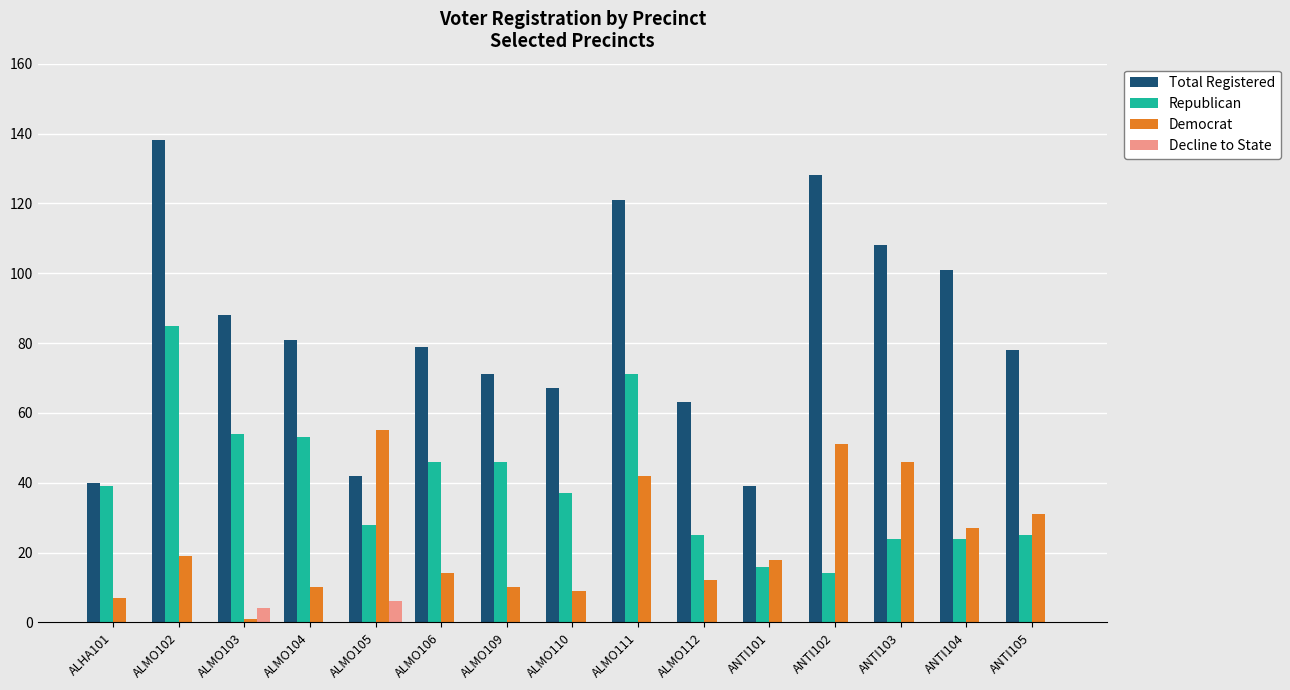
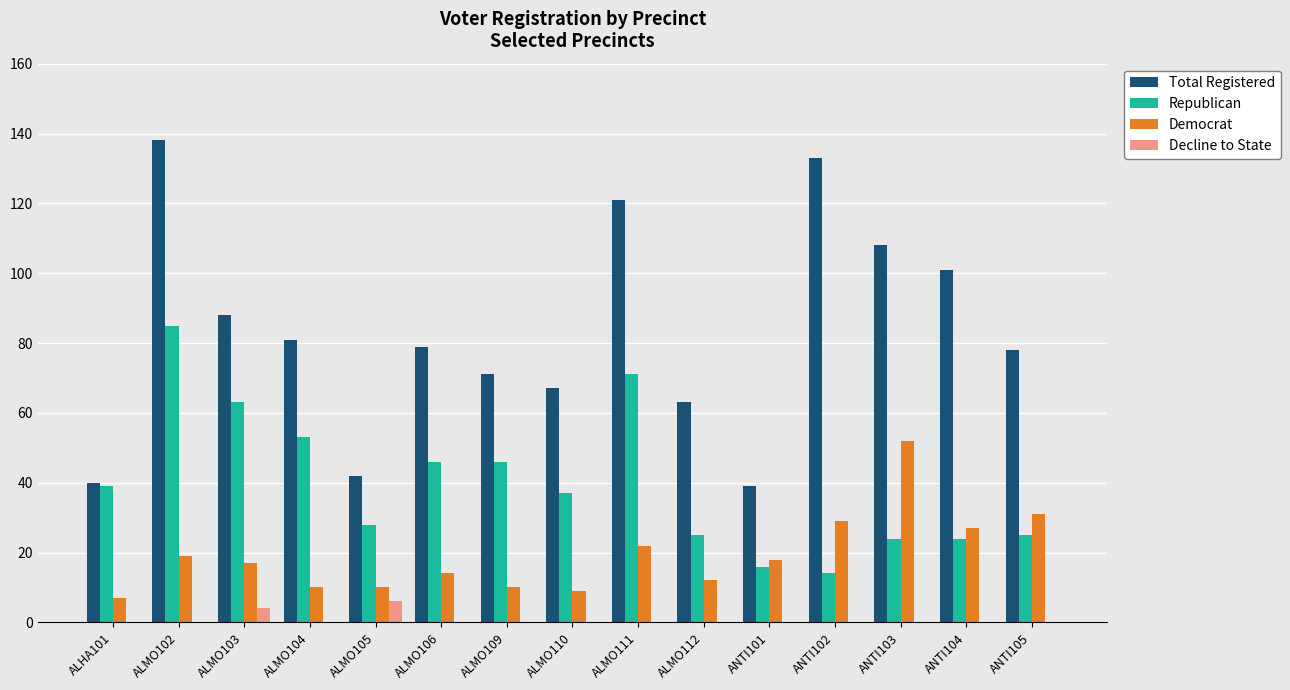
Republican, ALMO103: 54 -> 63
Democrat, ALMO103: 1 -> 17
Democrat, ALMO105: 55 -> 10
Democrat, ALMO111: 42 -> 22
Total Registered, ANTI102: 128 -> 133
Democrat, ANTI102: 51 -> 29
Democrat, ANTI103: 46 -> 52
